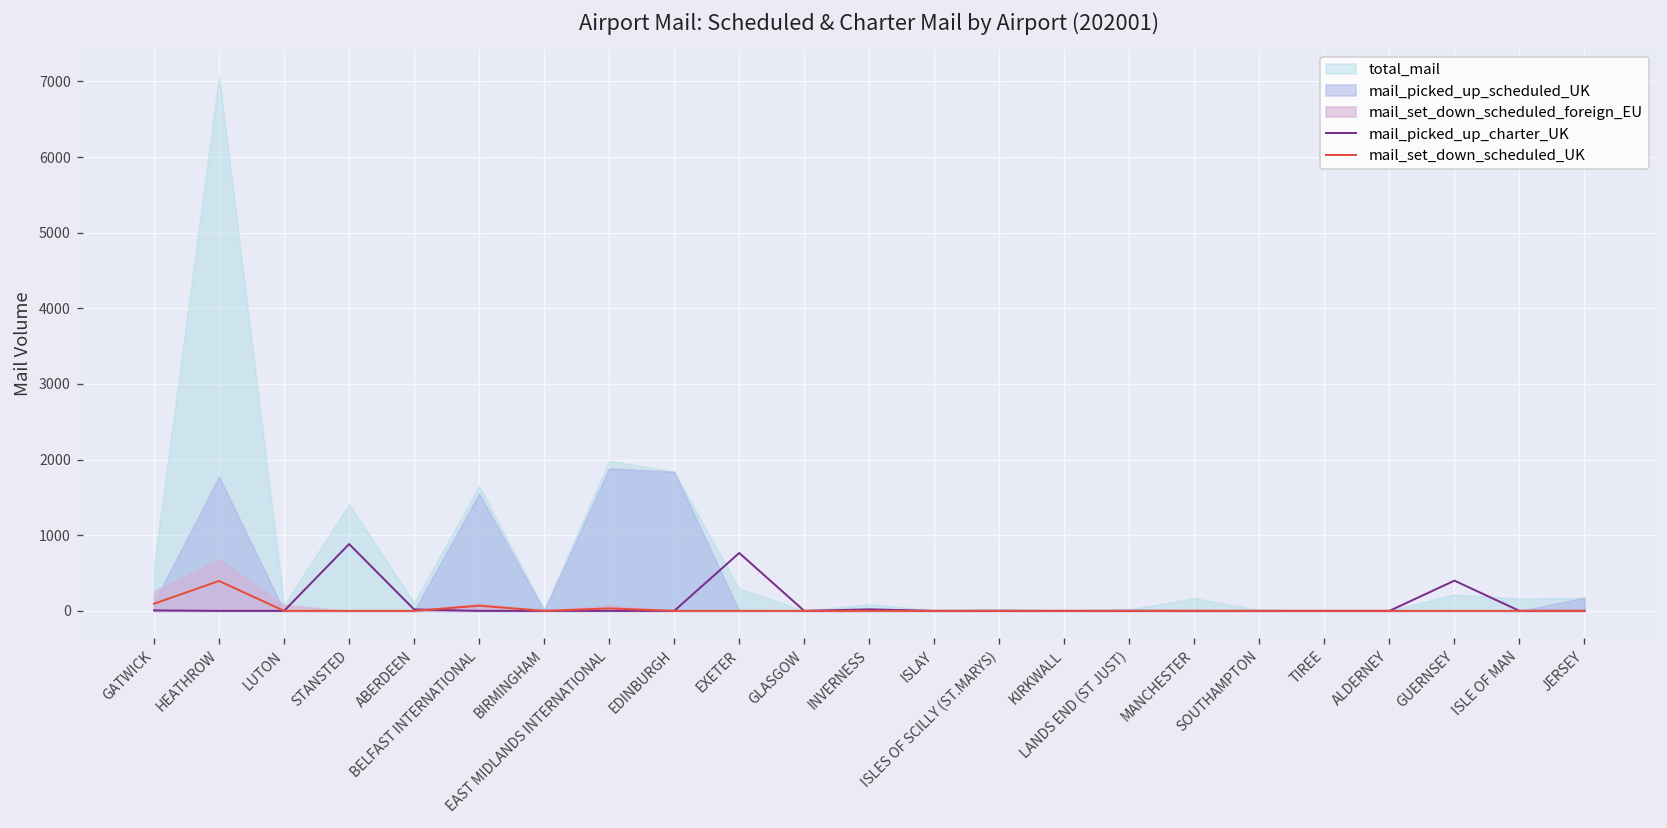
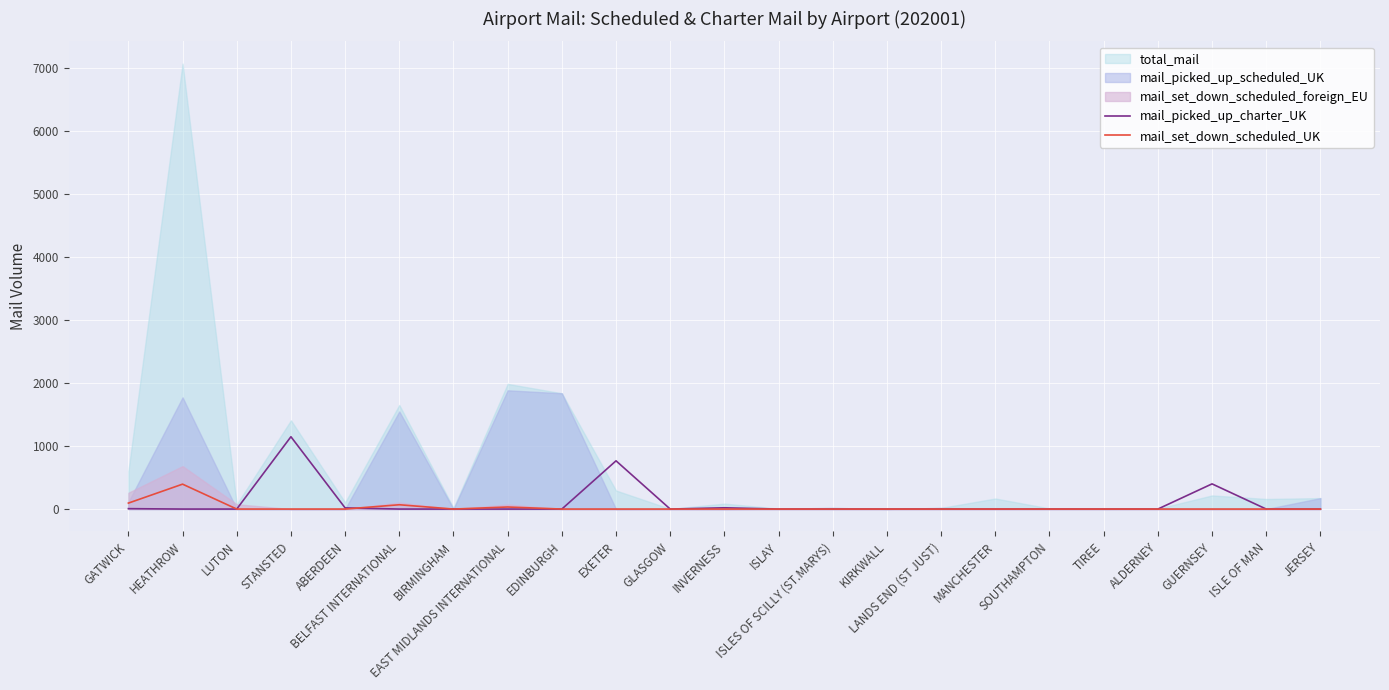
mail_picked_up_charter_UK, STANSTED: 900 -> 1100
